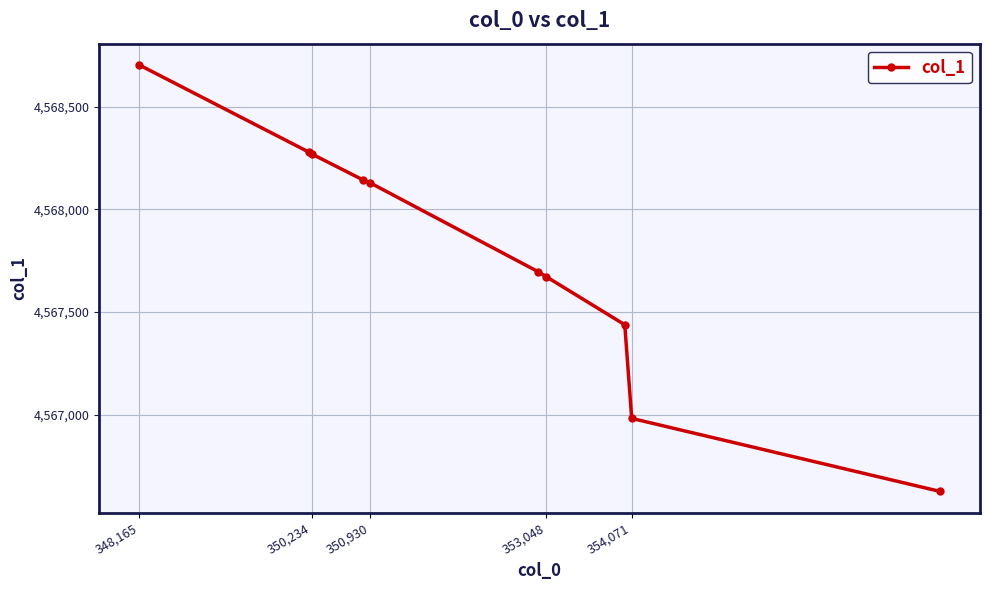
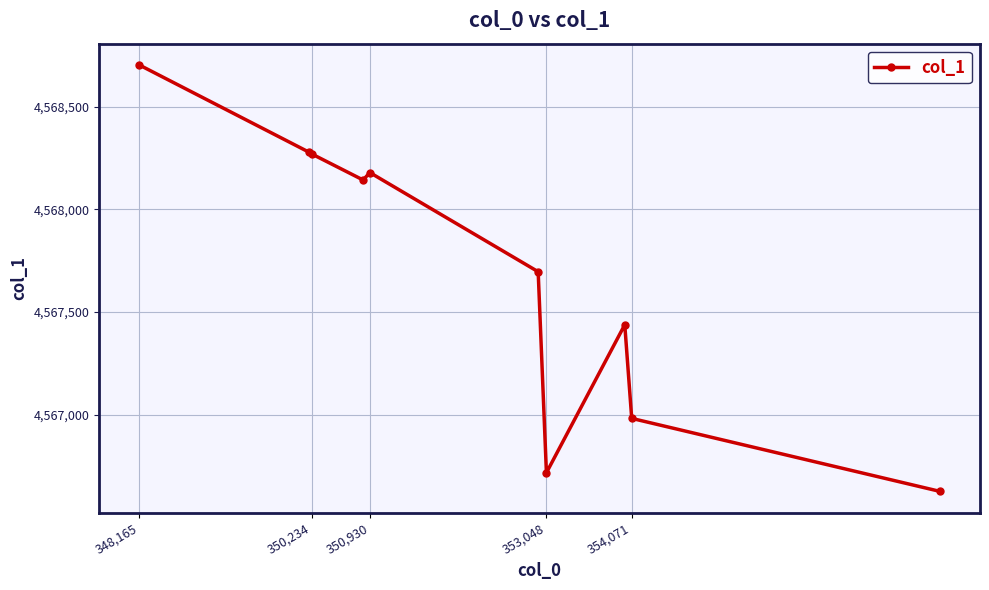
350,930: 4,568,130 -> 4,568,180
353,048: 4,567,670 -> 4,566,720
